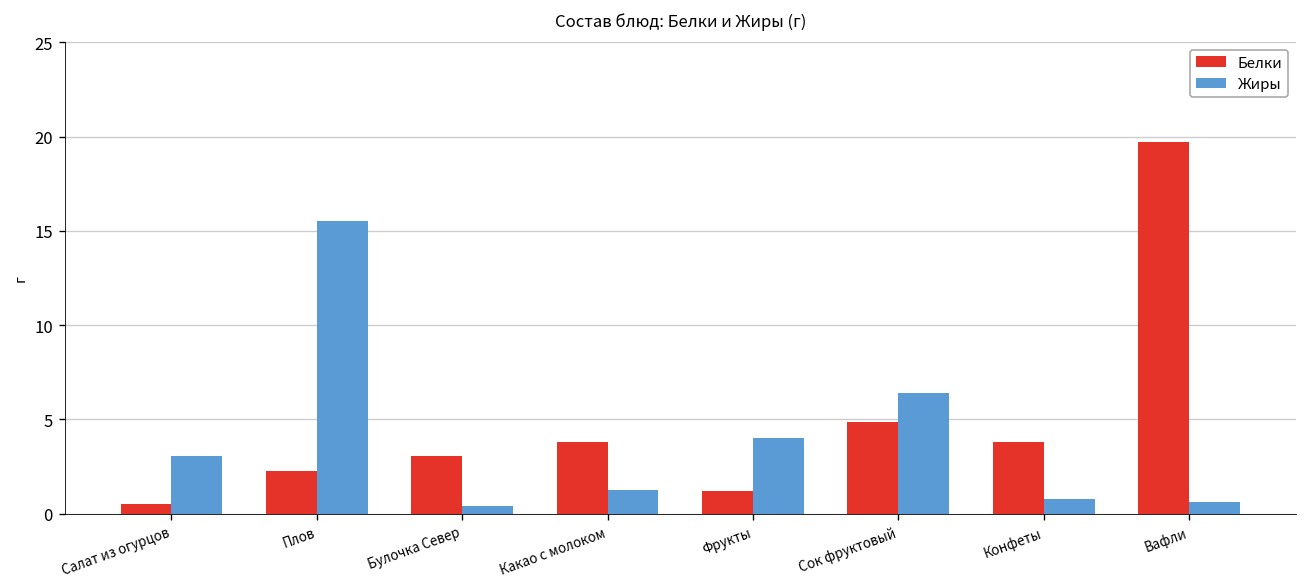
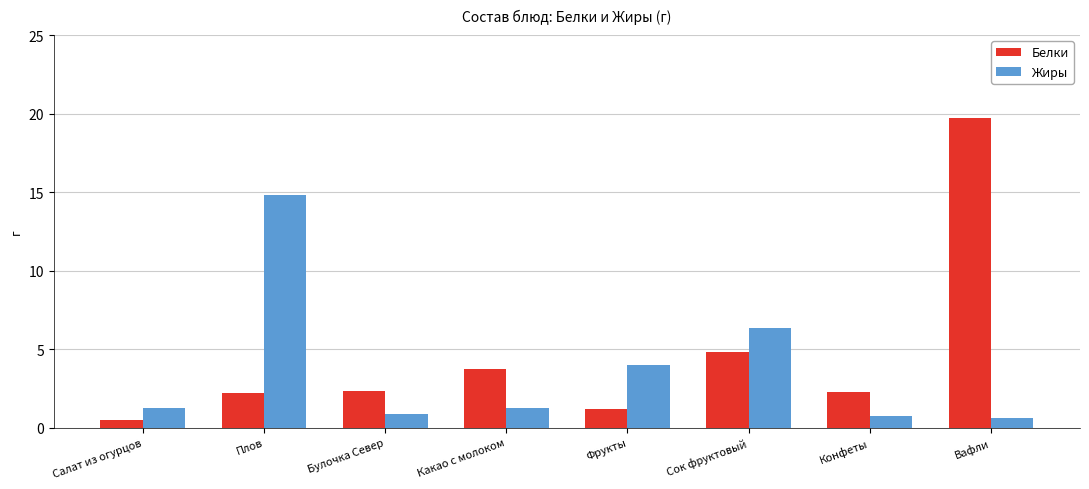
Жиры, Салат из огурцов: 3.1 -> 1.3
Жиры, Плов: 15.5 -> 14.8
Белки, Булочка Север: 3.1 -> 2.3
Жиры, Булочка Север: 0.4 -> 0.9
Белки, Конфеты: 3.8 -> 2.3
